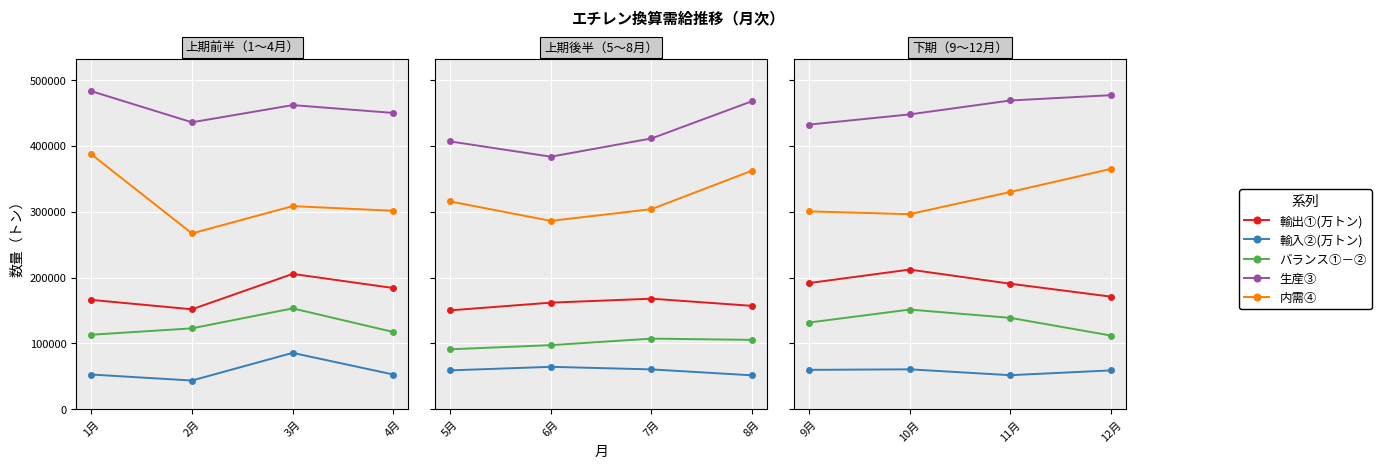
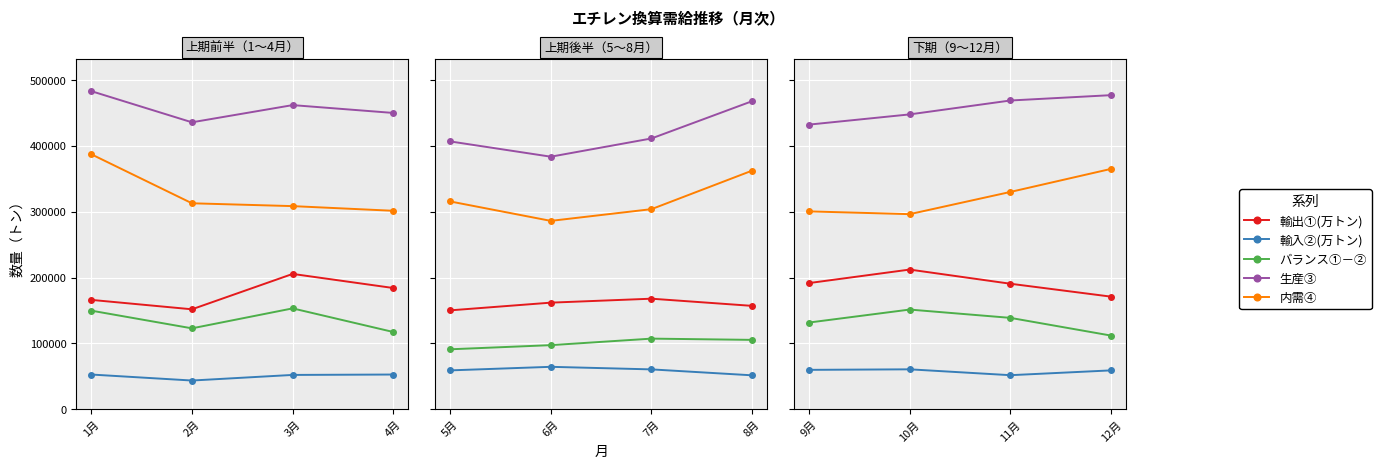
上期前半（1〜4月）, バランス①－②, 1月: 110000 -> 150000
上期前半（1〜4月）, 内需④, 2月: 270000 -> 310000
上期前半（1〜4月）, 輸入②(万トン), 3月: 90000 -> 50000
